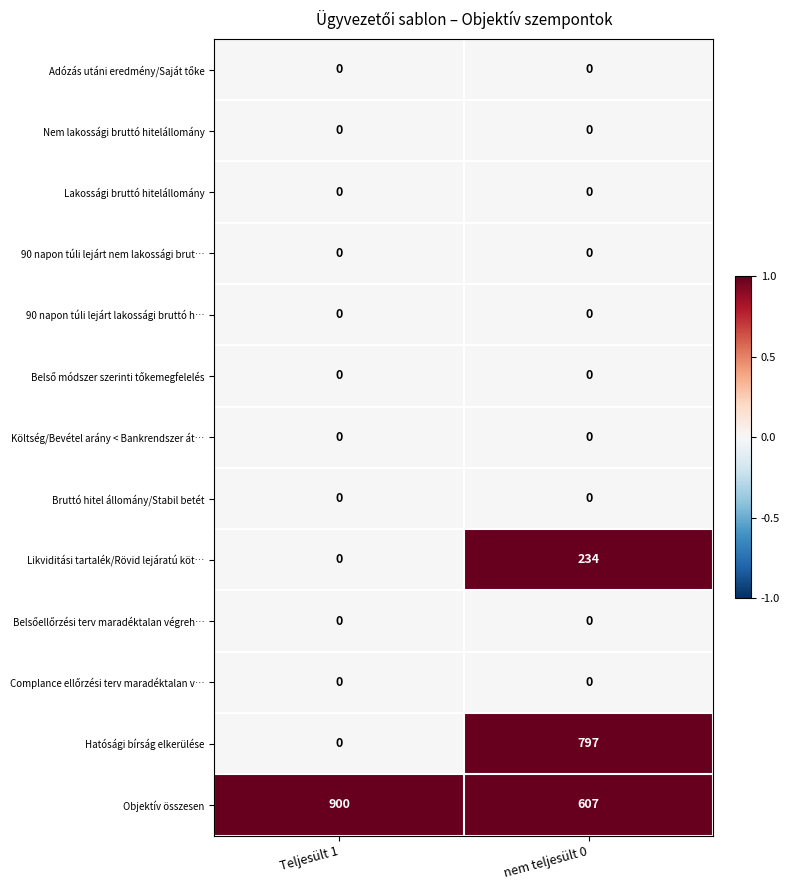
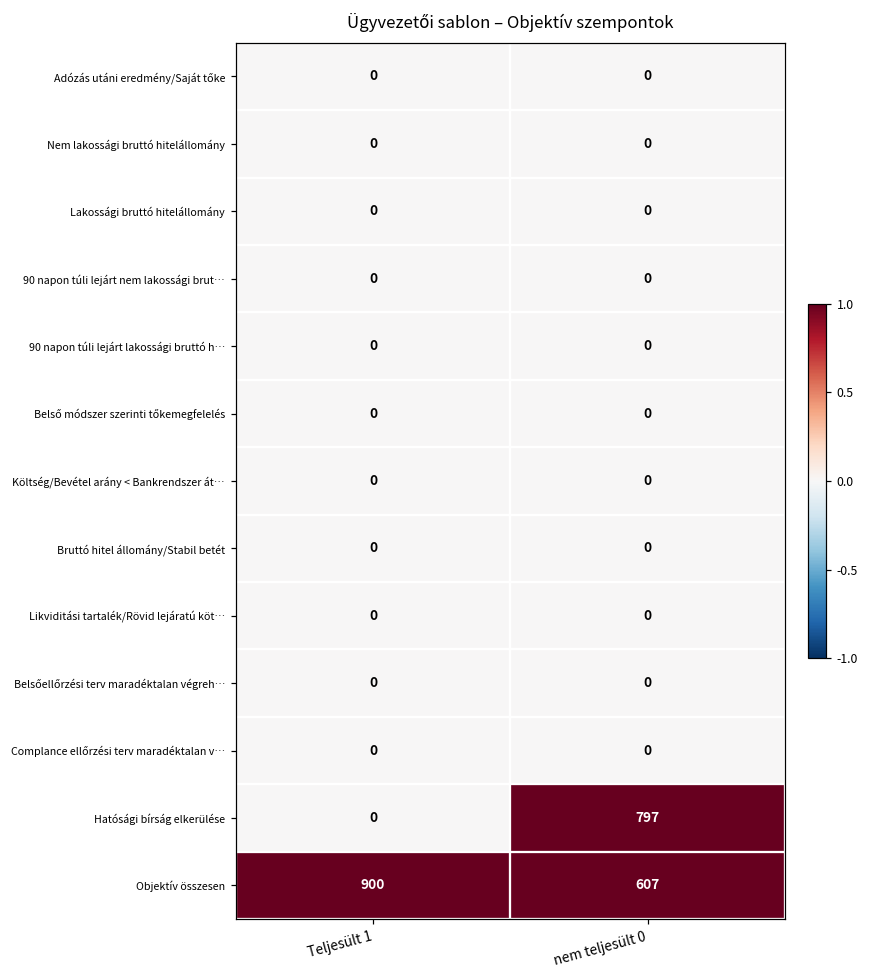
Likviditási tartalék/Rövid lejáratú köt…, nem teljesült 0: 234 -> 0
